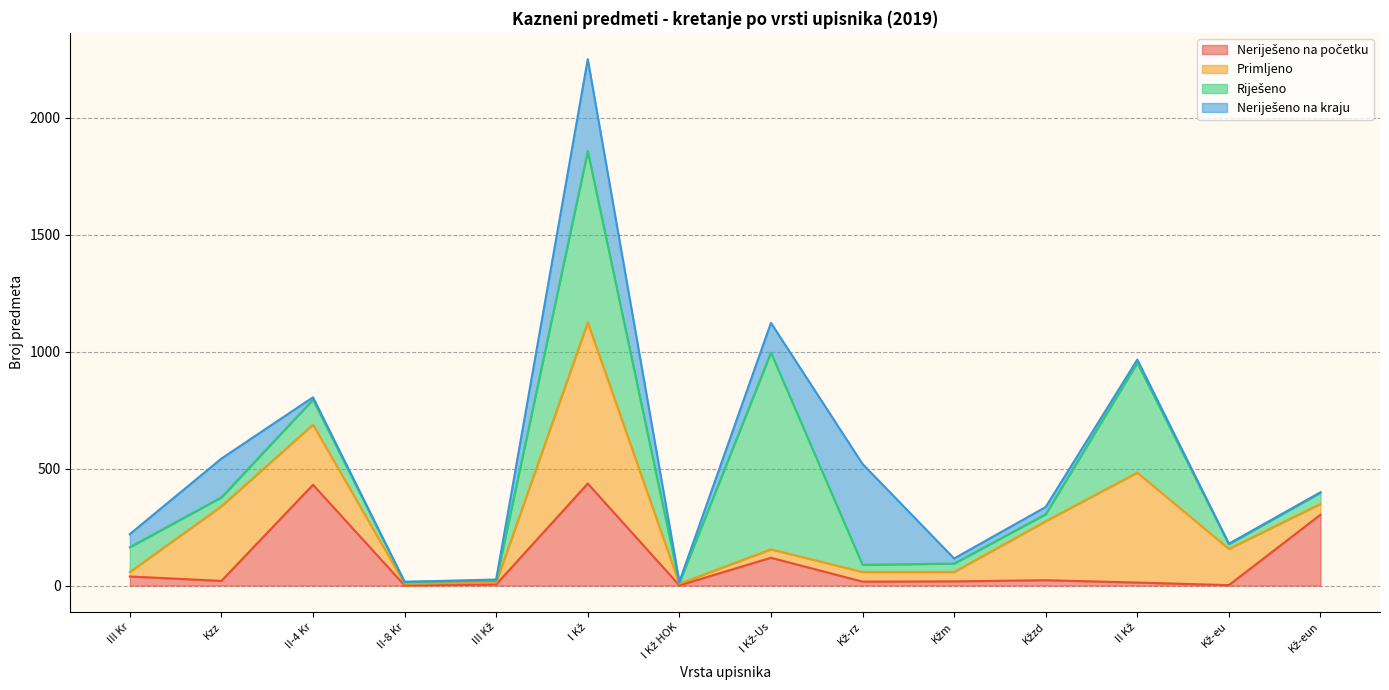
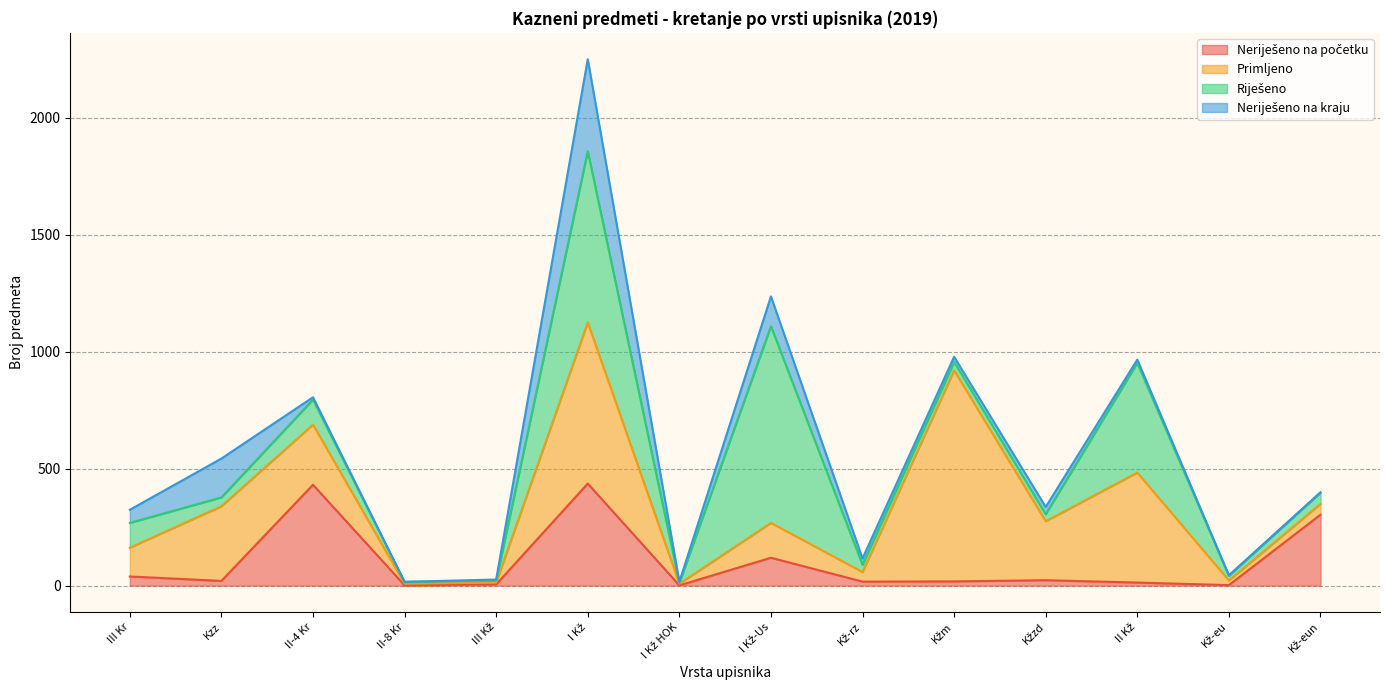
Primljeno, III Kr: 20 -> 120
Primljeno, I Kž-Us: 40 -> 150
Neriješeno na kraju, Kž-rz: 430 -> 30
Primljeno, Kžm: 40 -> 900
Primljeno, Kž-eu: 160 -> 20
